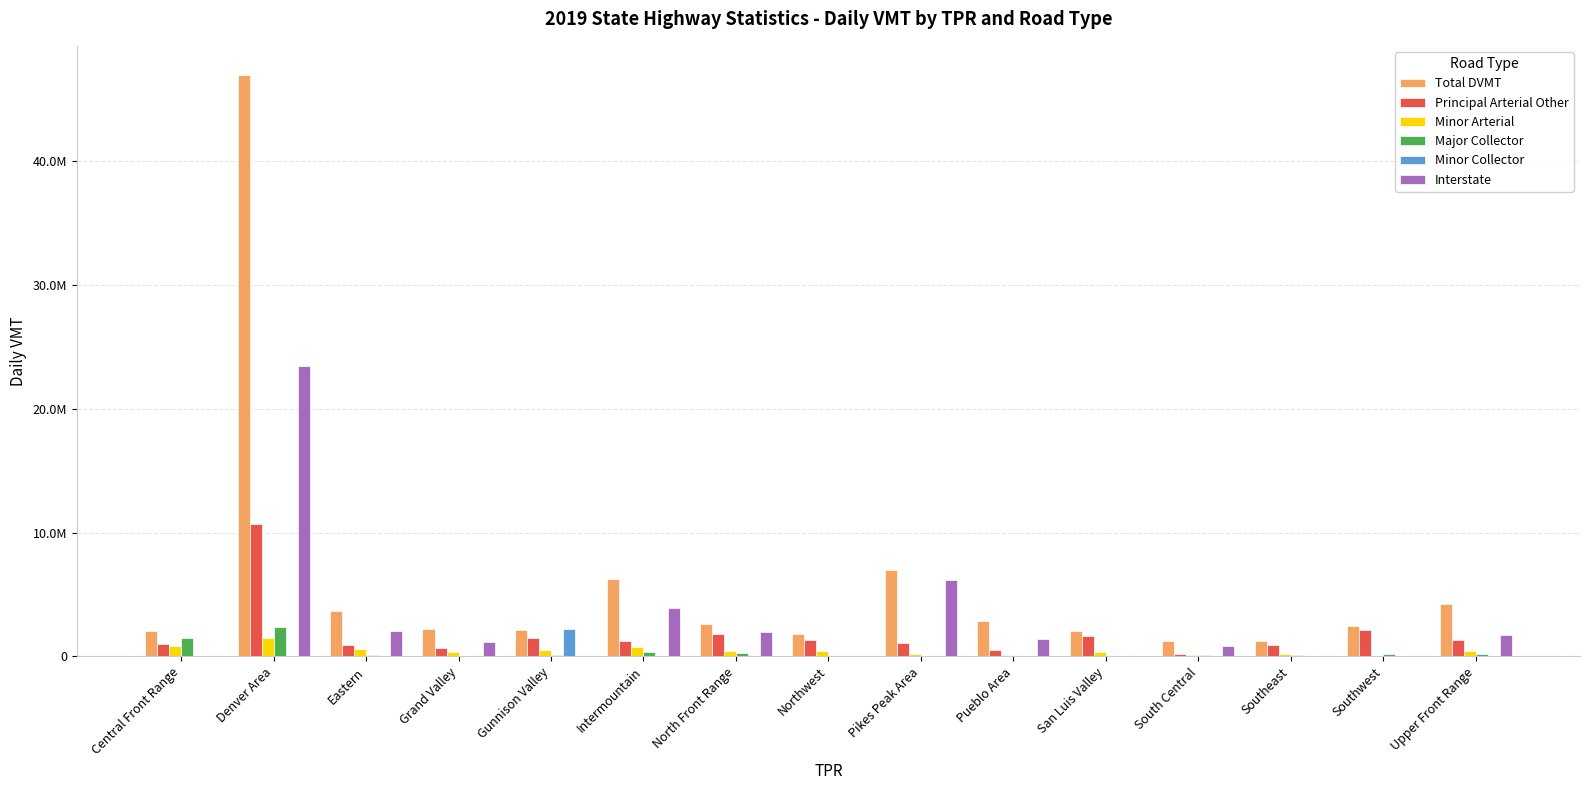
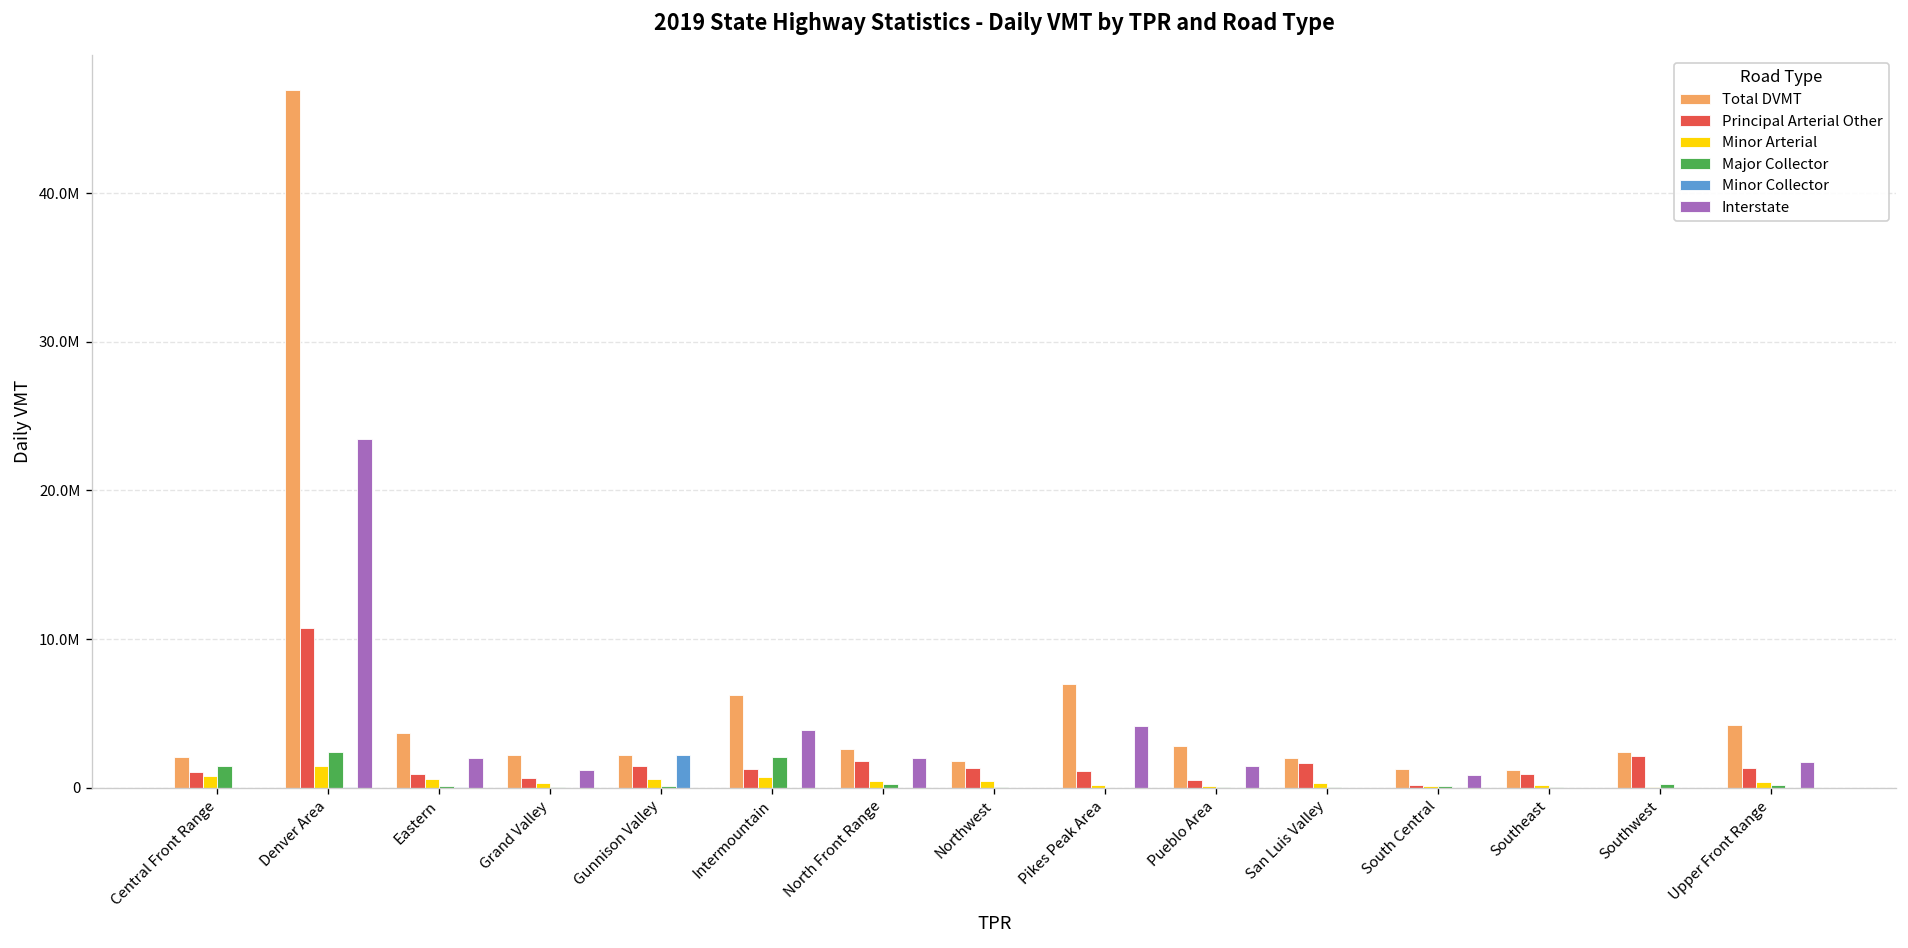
Major Collector, Intermountain: 300000 -> 2100000
Interstate, Pikes Peak Area: 6200000 -> 4100000
